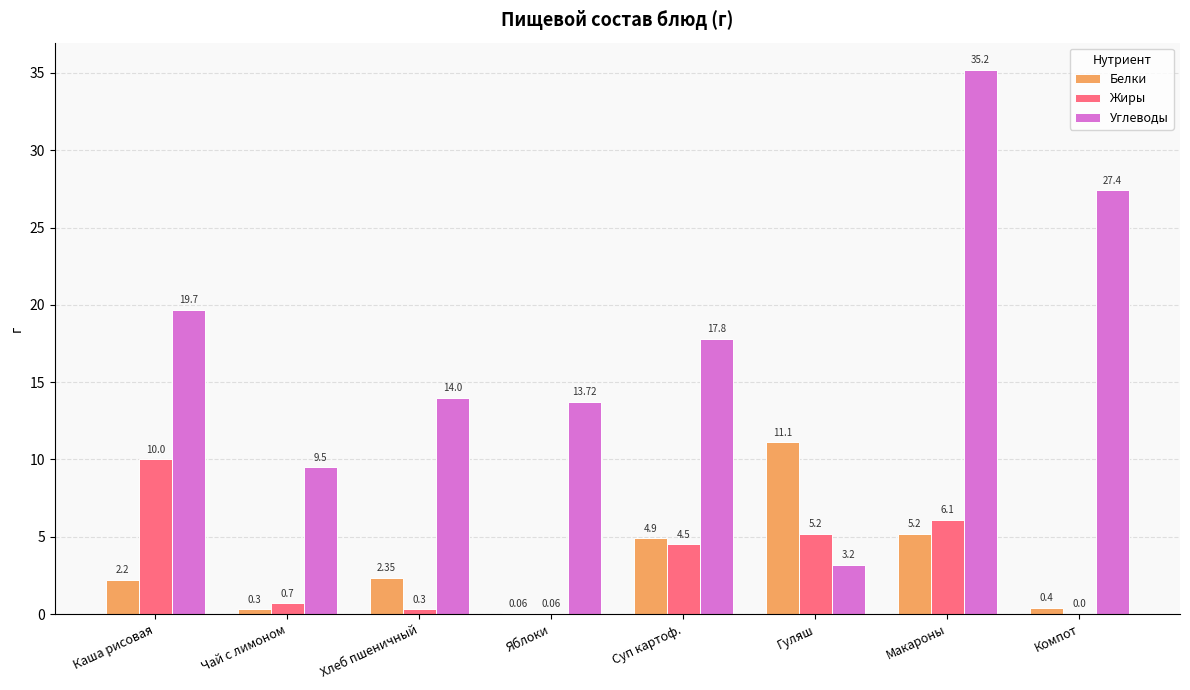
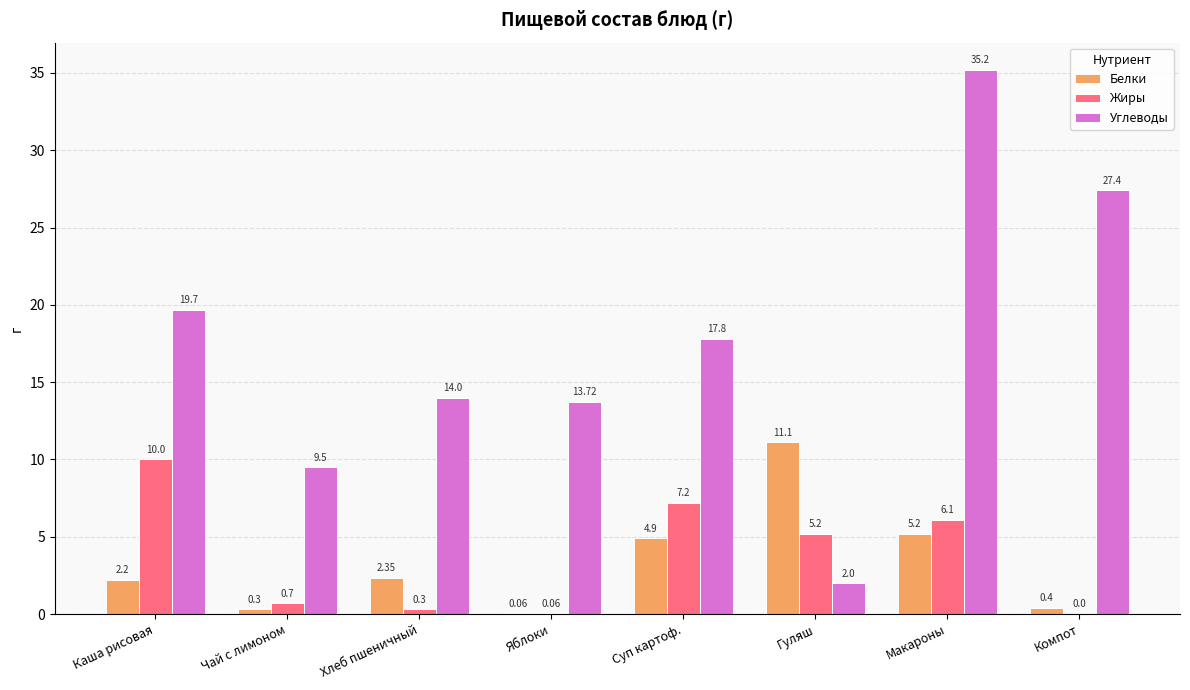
Жиры, Суп картоф.: 4.5 -> 7.2
Углеводы, Гуляш: 3.2 -> 2.0
